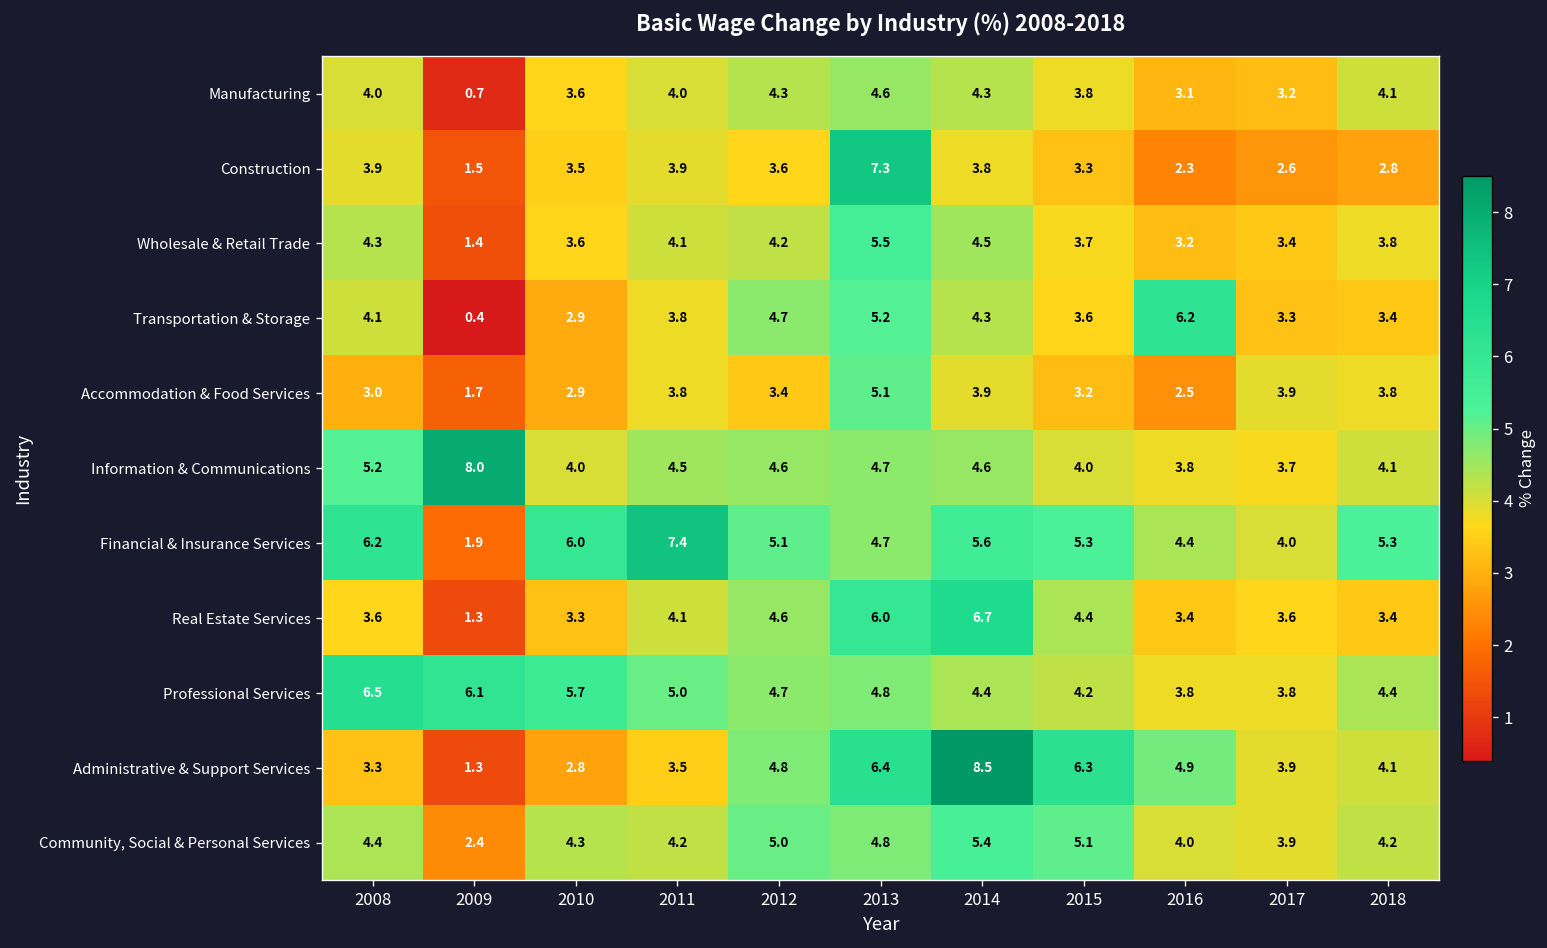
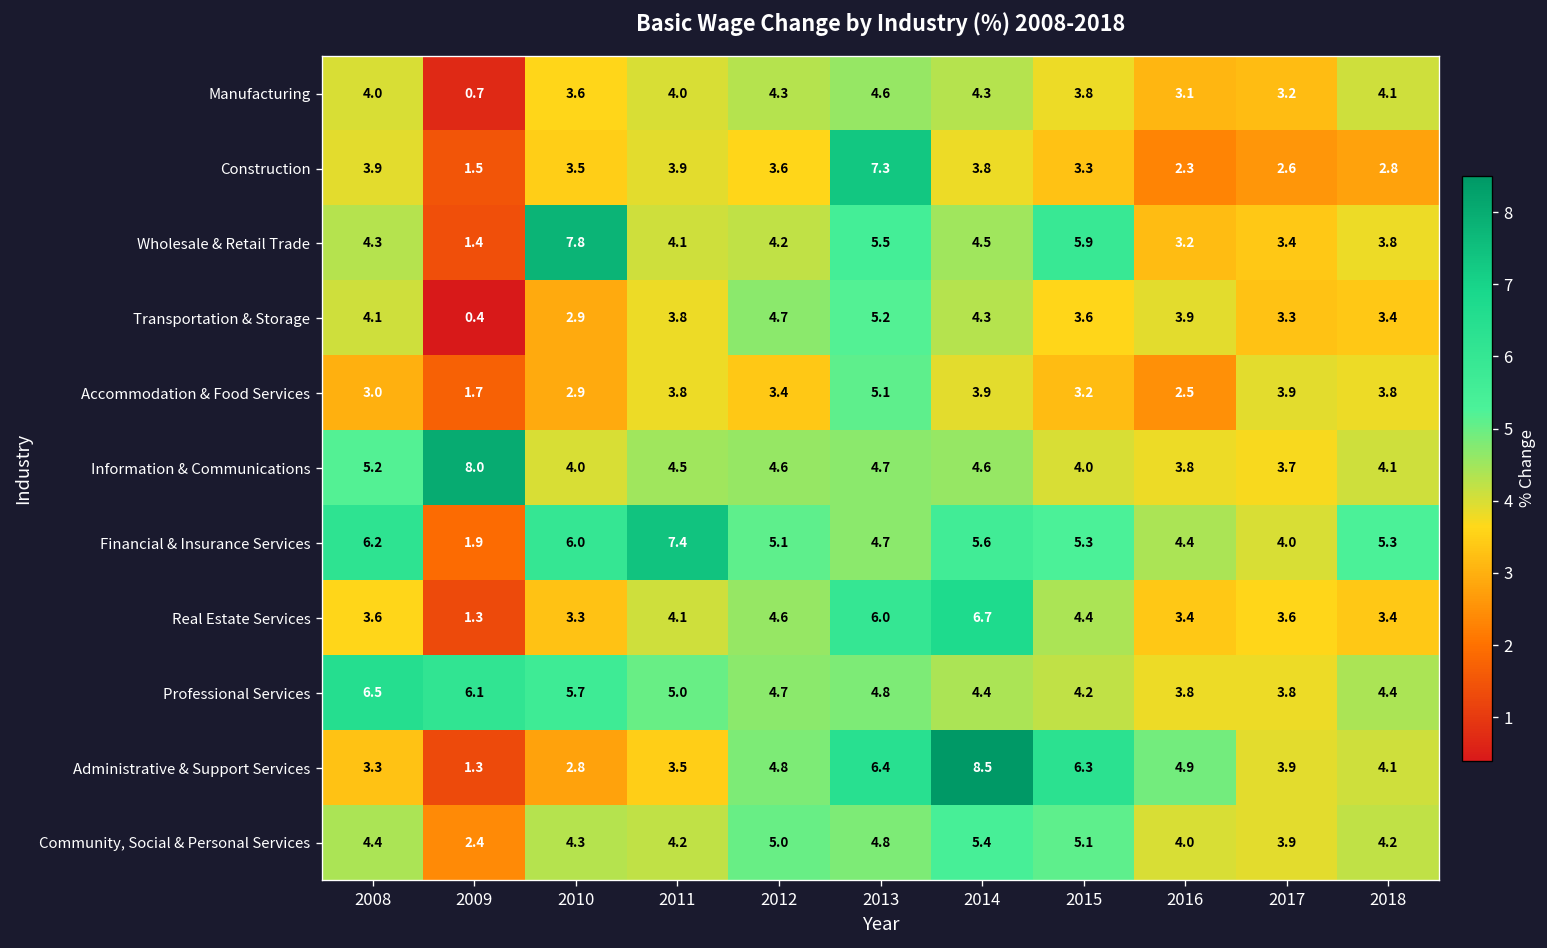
Wholesale & Retail Trade, 2010: 3.6 -> 7.8
Wholesale & Retail Trade, 2015: 3.7 -> 5.9
Transportation & Storage, 2016: 6.2 -> 3.9
